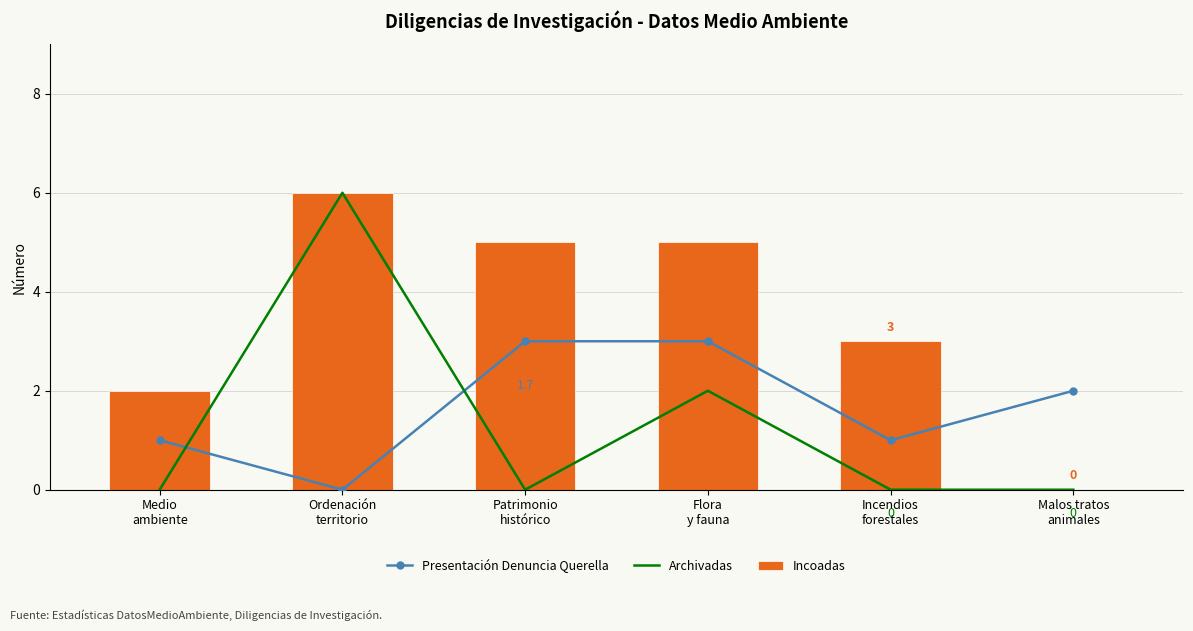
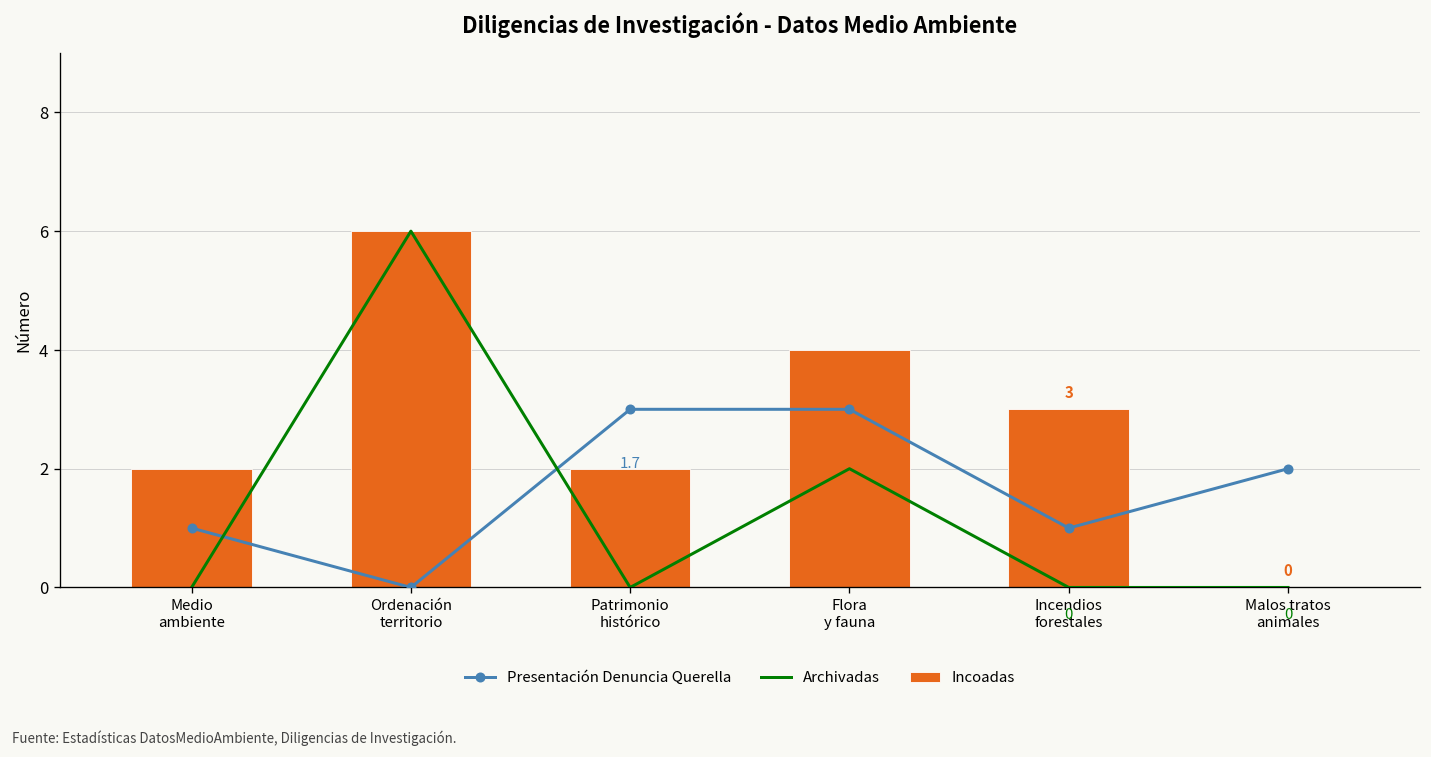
Incoadas, Patrimonio histórico: 5 -> 2
Incoadas, Flora y fauna: 5 -> 4
